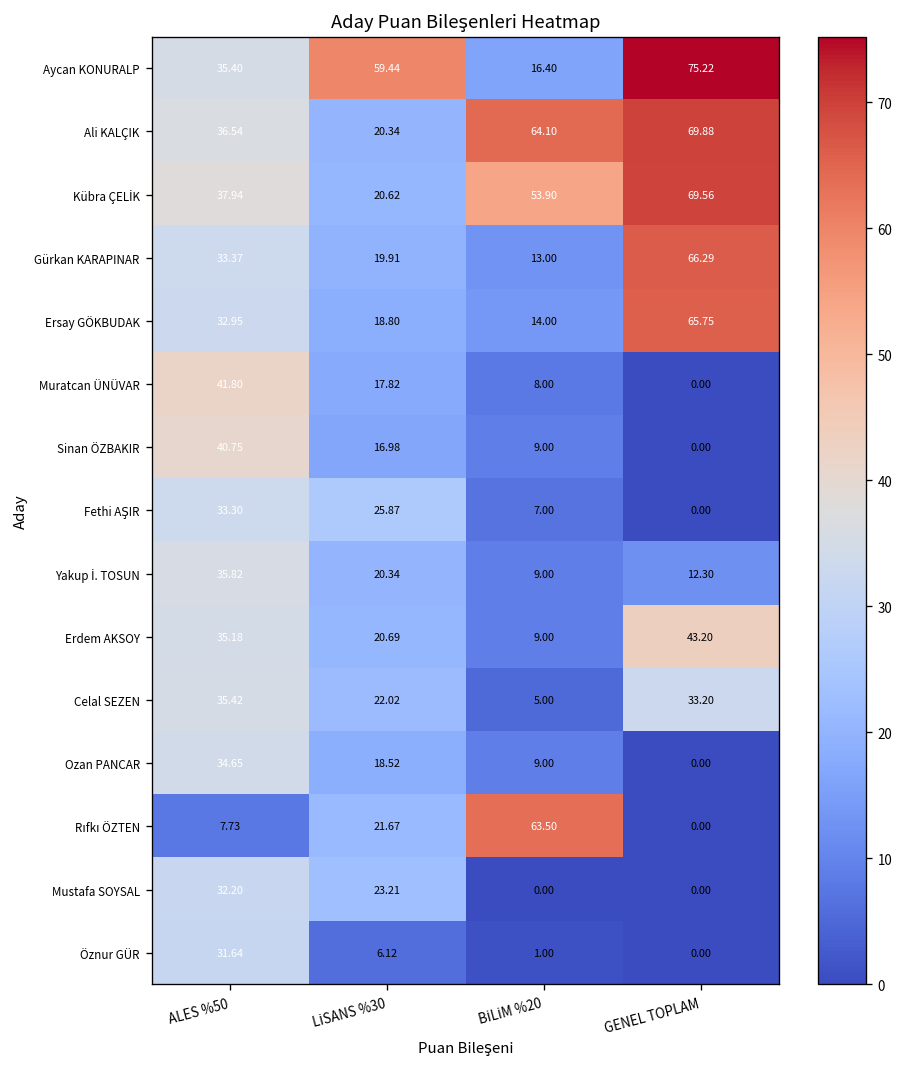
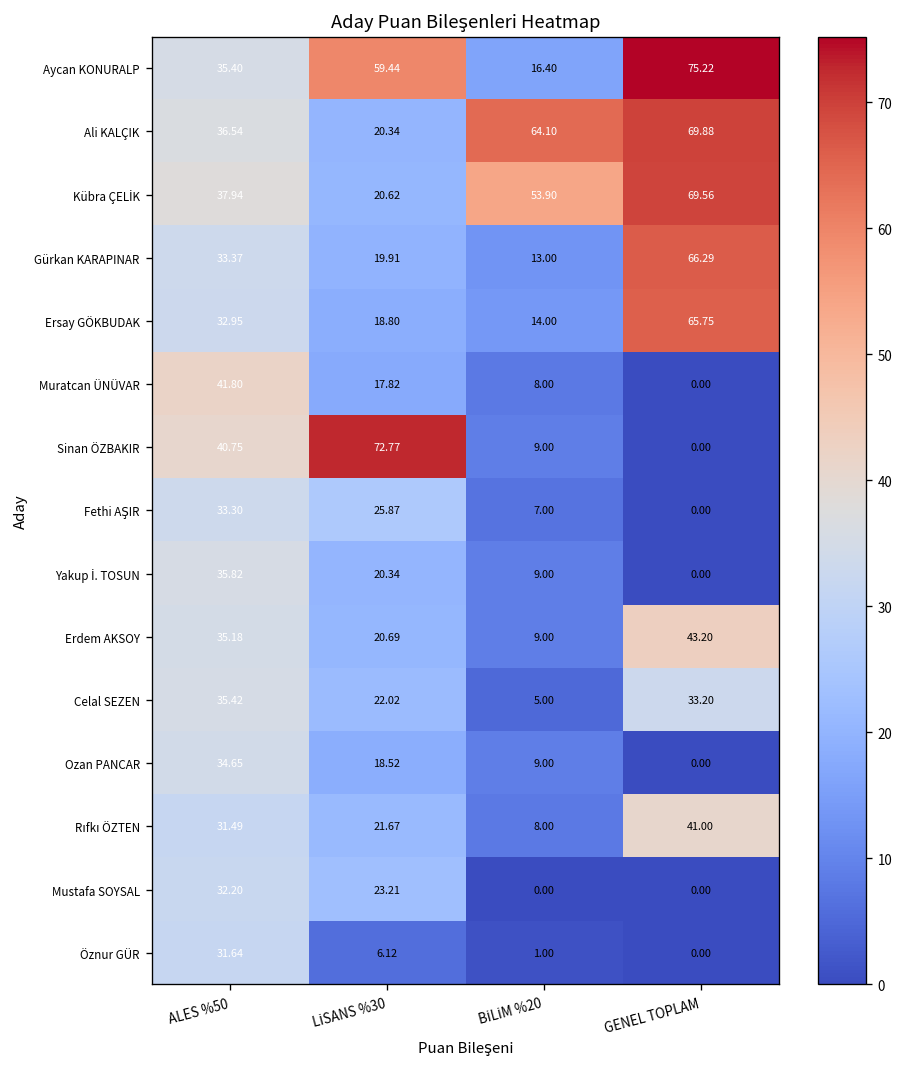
Sinan ÖZBAKIR, LİSANS %30: 16.98 -> 72.77
Yakup İ. TOSUN, GENEL TOPLAM: 12.30 -> 0.00
Rıfkı ÖZTEN, ALES %50: 7.73 -> 31.49
Rıfkı ÖZTEN, BİLİM %20: 63.50 -> 8.00
Rıfkı ÖZTEN, GENEL TOPLAM: 0.00 -> 41.00
